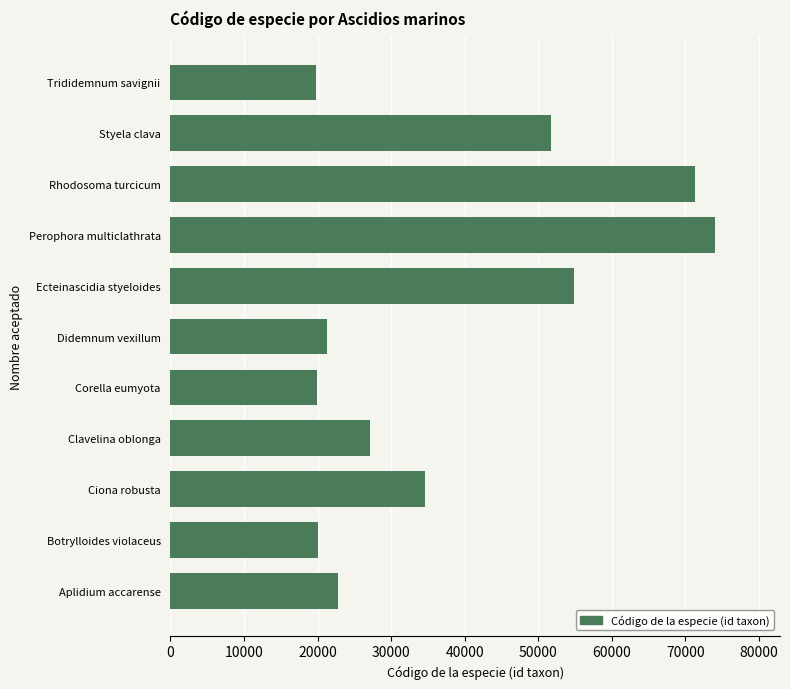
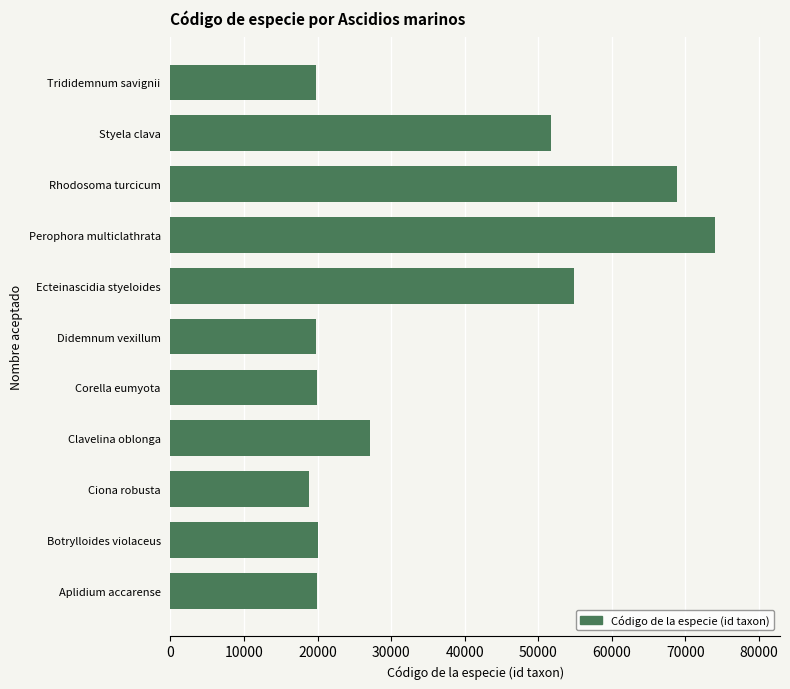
Rhodosoma turcicum: 71000 -> 69000
Didemnum vexillum: 21000 -> 20000
Ciona robusta: 35000 -> 19000
Aplidium accarense: 23000 -> 20000
